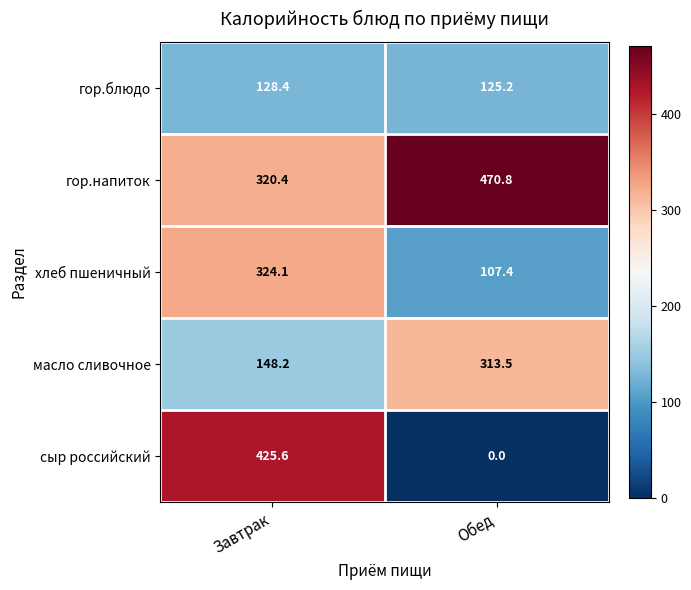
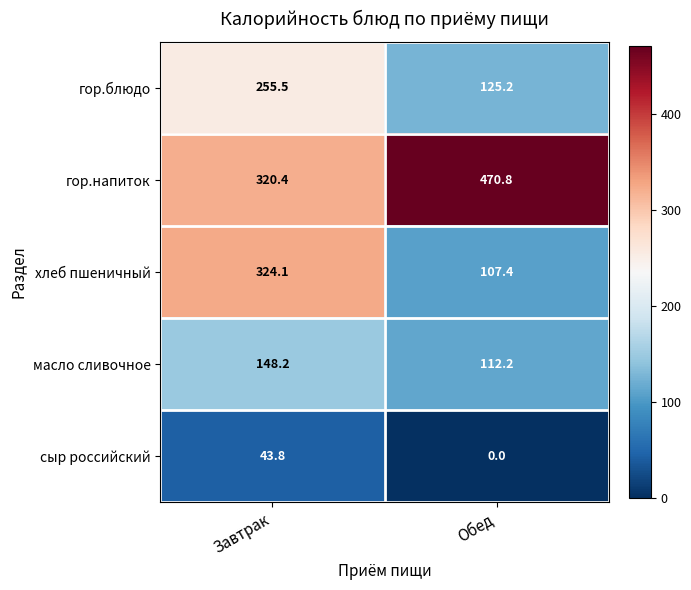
гор.блюдо, Завтрак: 128.4 -> 255.5
масло сливочное, Обед: 313.5 -> 112.2
сыр российский, Завтрак: 425.6 -> 43.8
